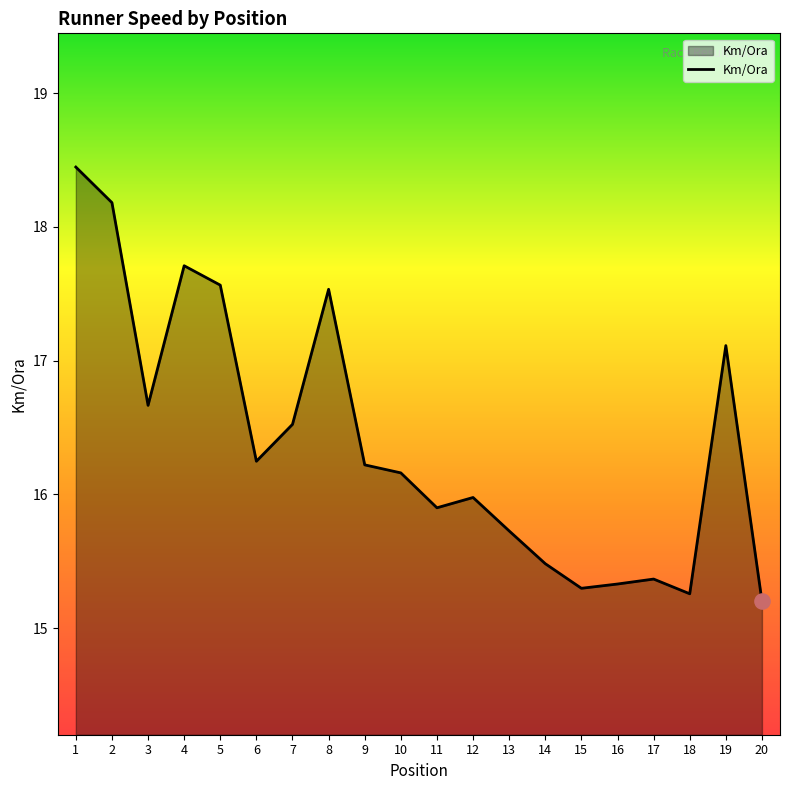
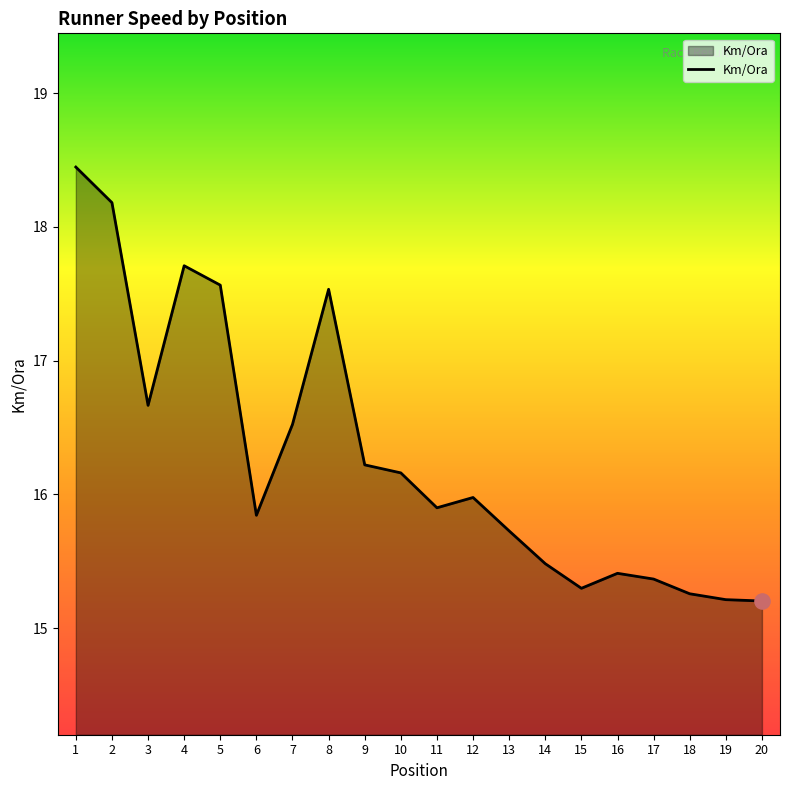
Km/Ora, 6: 16.25 -> 15.84
Km/Ora, 16: 15.33 -> 15.41
Km/Ora, 19: 17.11 -> 15.21
